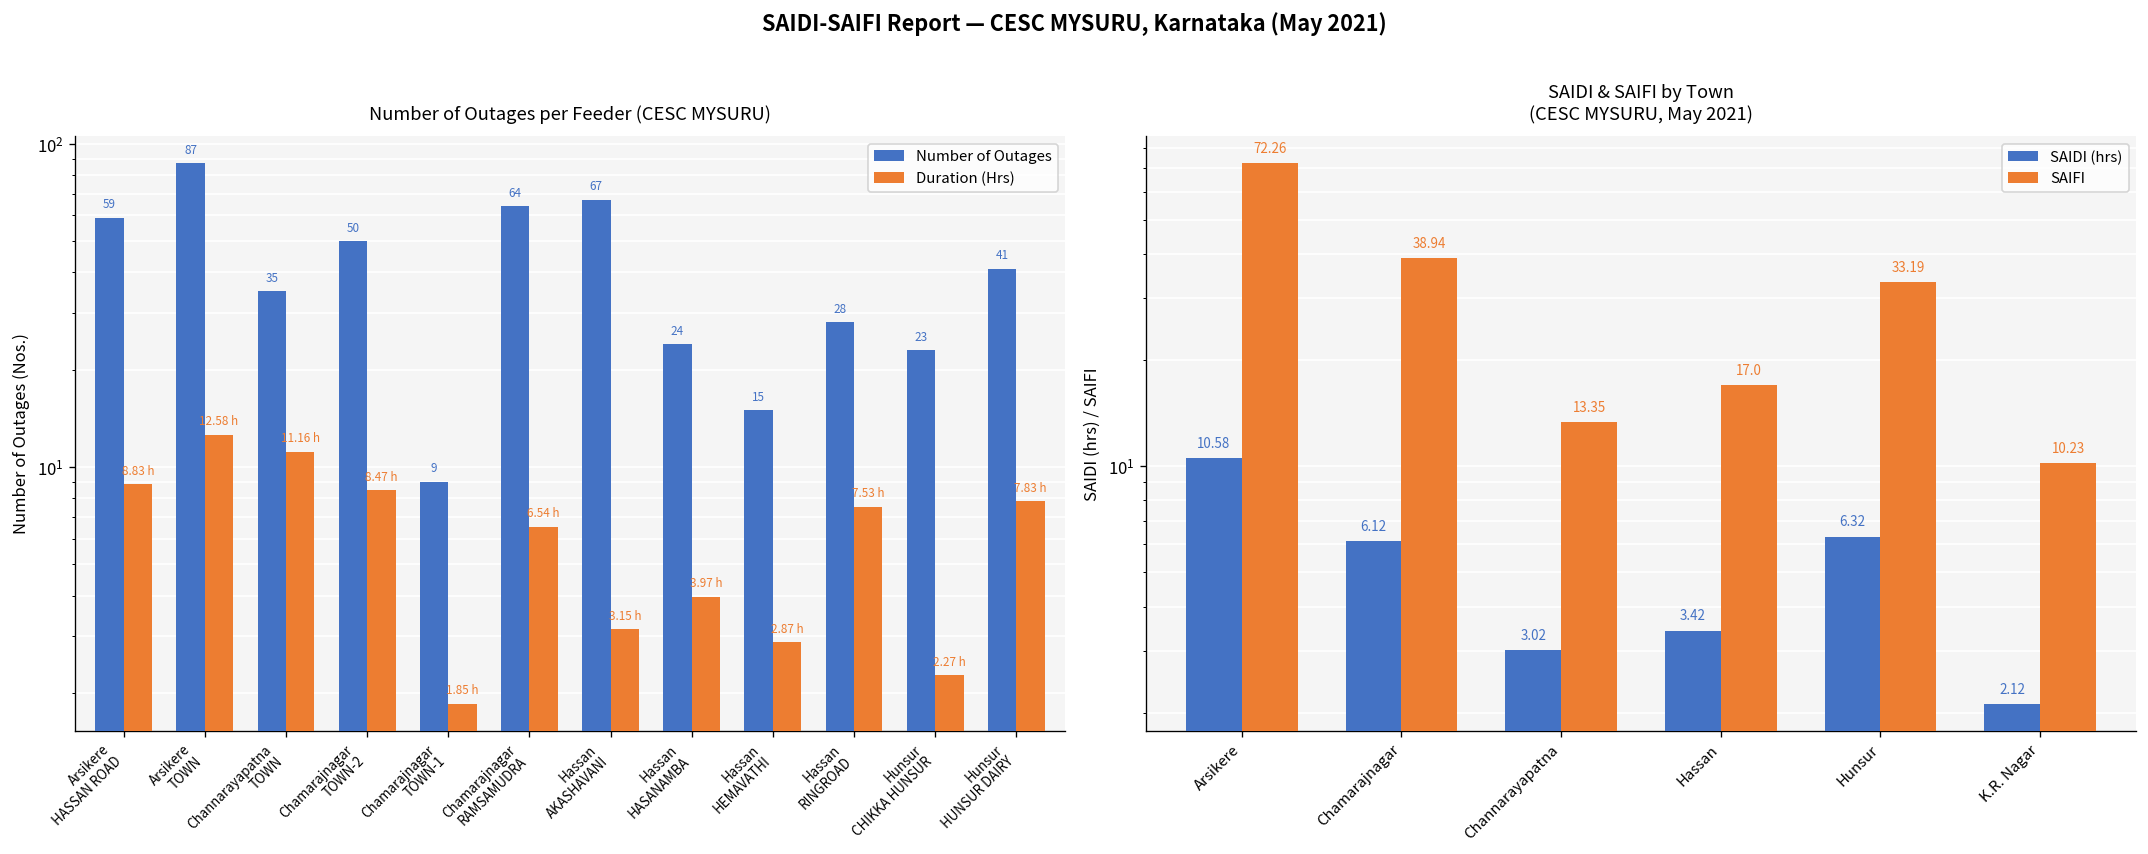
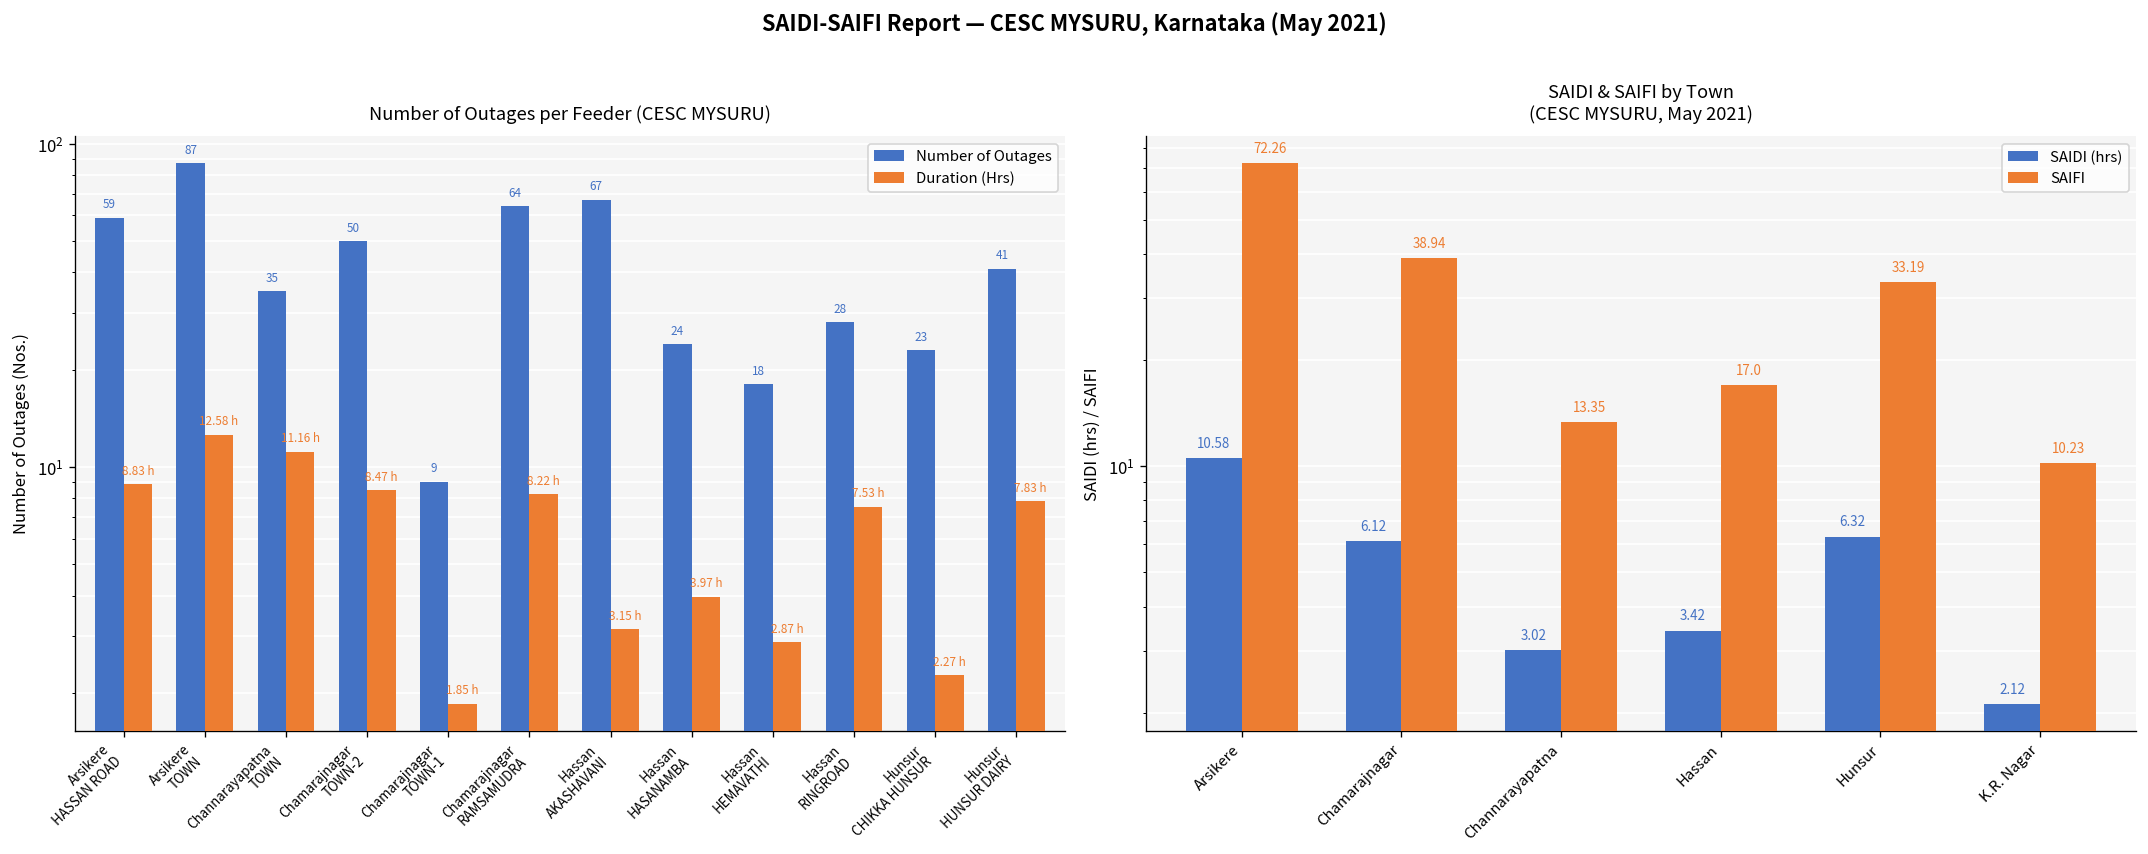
Number of Outages per Feeder (CESC MYSURU), Duration (Hrs), Chamarajnagar RAMSAMUDRA: 6.54 -> 8.22
Number of Outages per Feeder (CESC MYSURU), Number of Outages, Hassan HEMAVATHI: 15 -> 18
